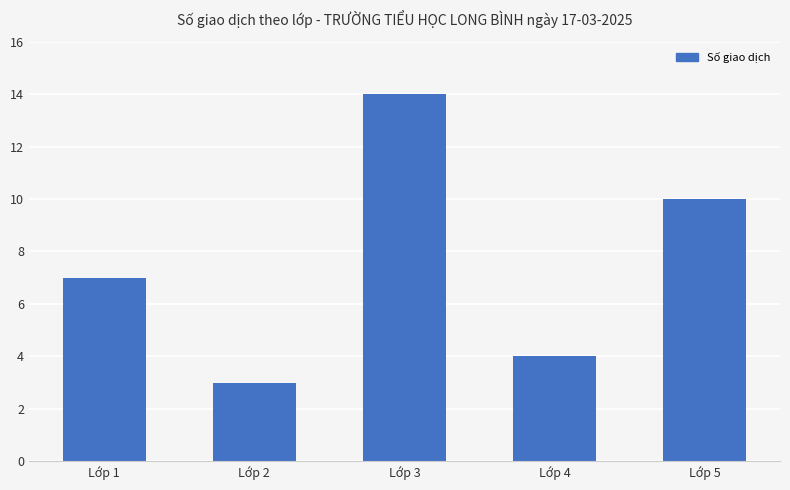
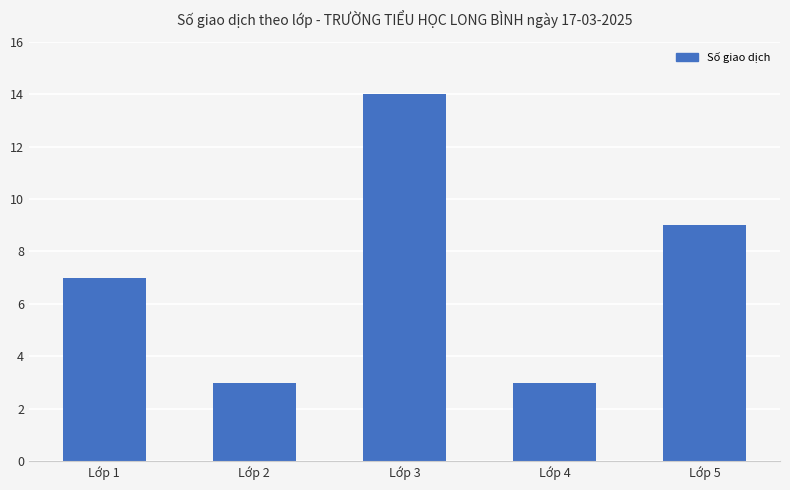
Lớp 4: 4 -> 3
Lớp 5: 10 -> 9
